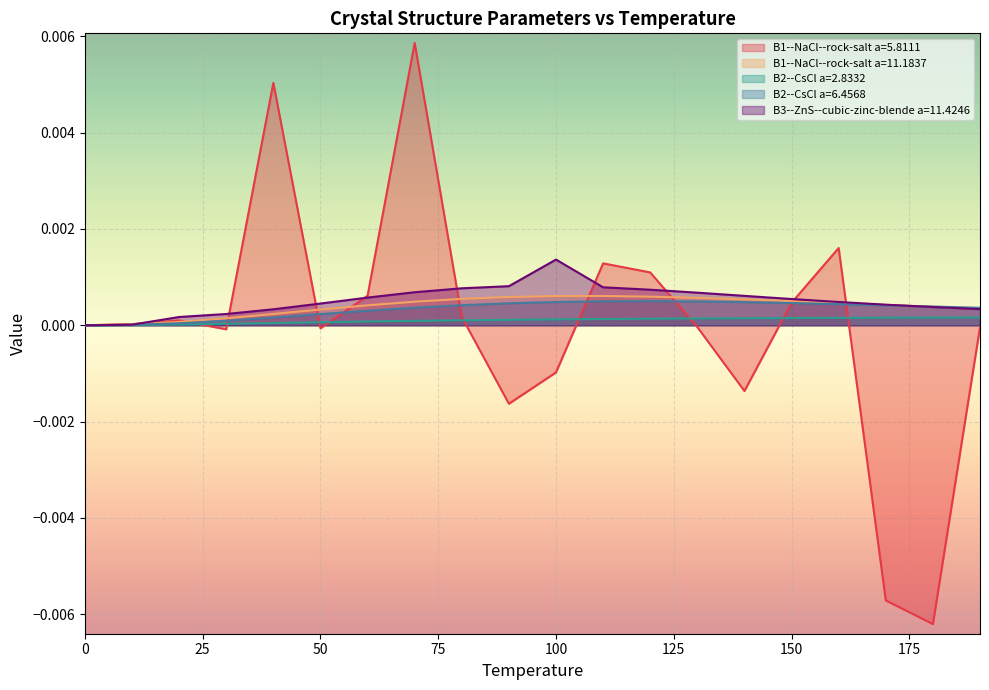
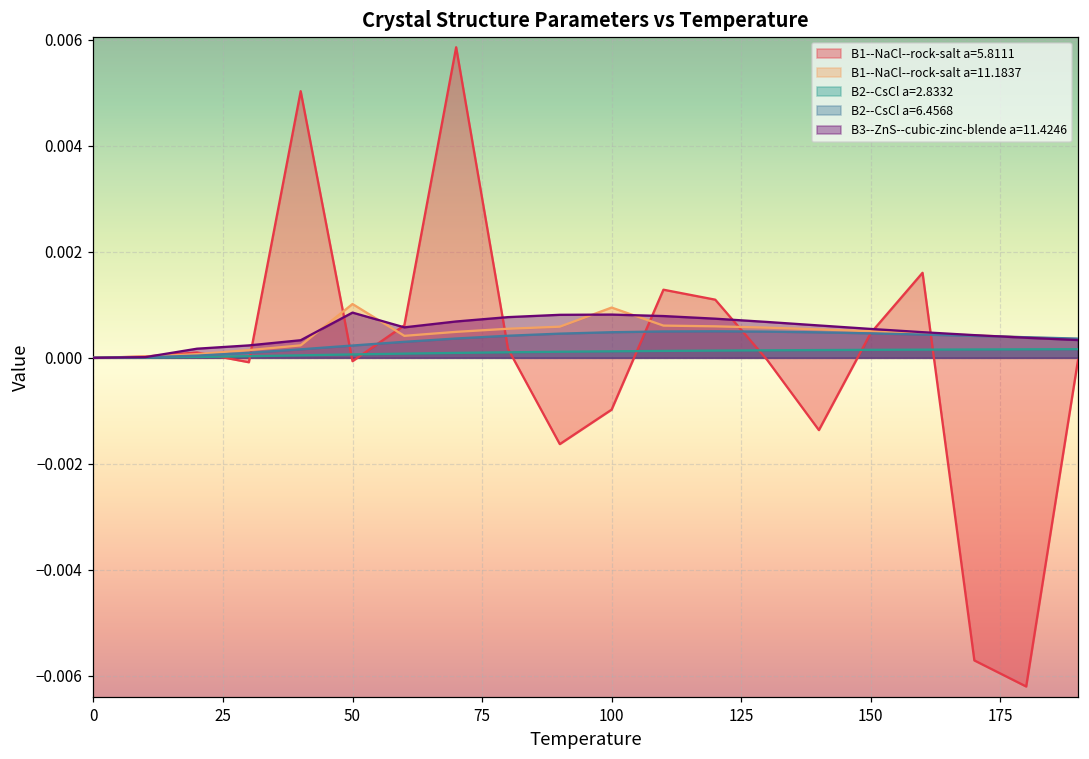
B1--NaCl--rock-salt a=11.1837, 50: 0.0003 -> 0.0010
B3--ZnS--cubic-zinc-blende a=11.4246, 50: 0.0005 -> 0.0009
B1--NaCl--rock-salt a=11.1837, 100: 0.0006 -> 0.0009
B3--ZnS--cubic-zinc-blende a=11.4246, 100: 0.0014 -> 0.0008
